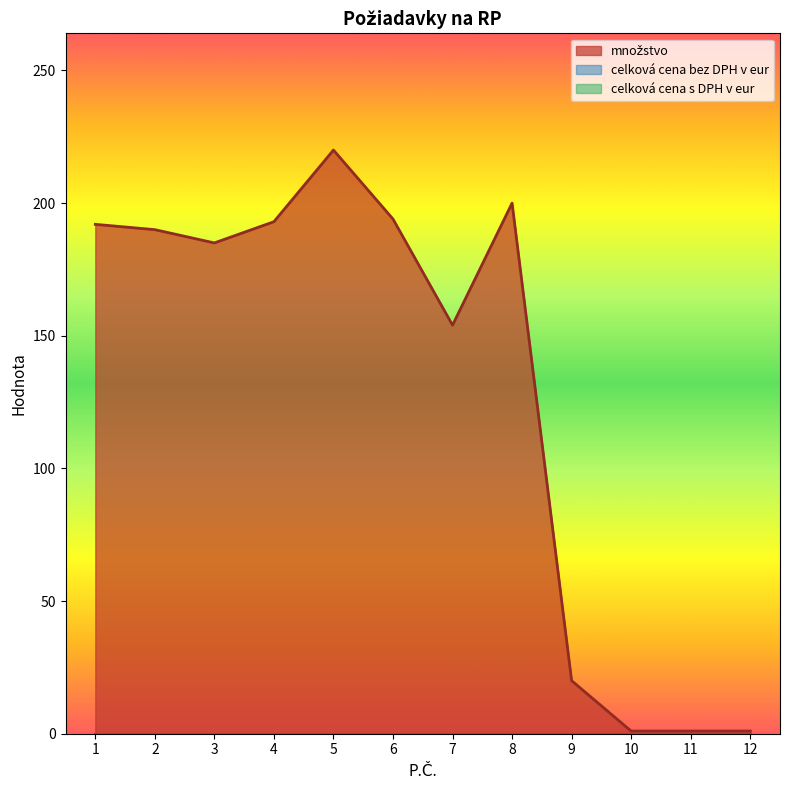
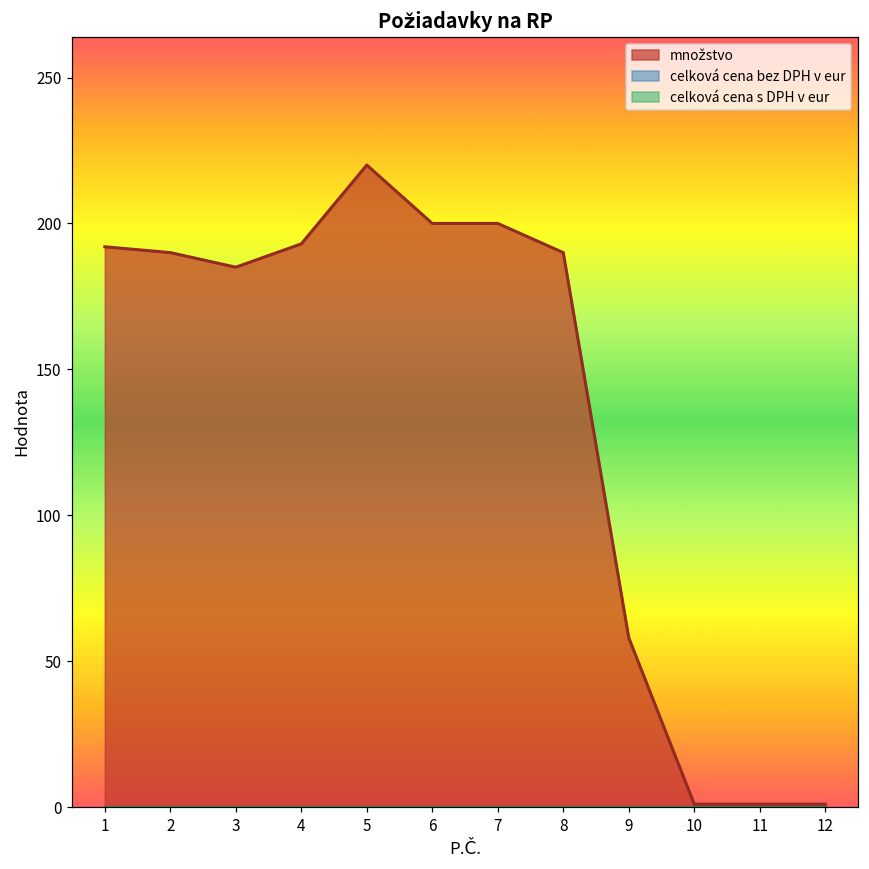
množstvo, 6: 194 -> 200
množstvo, 7: 154 -> 200
množstvo, 8: 200 -> 190
množstvo, 9: 20 -> 58
